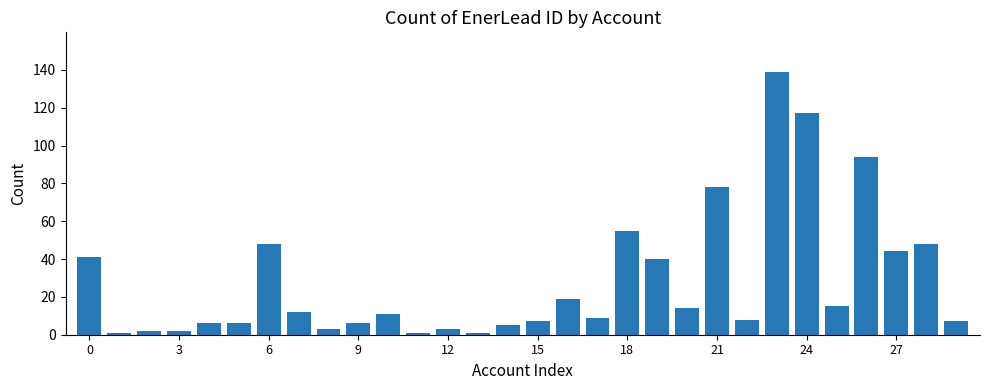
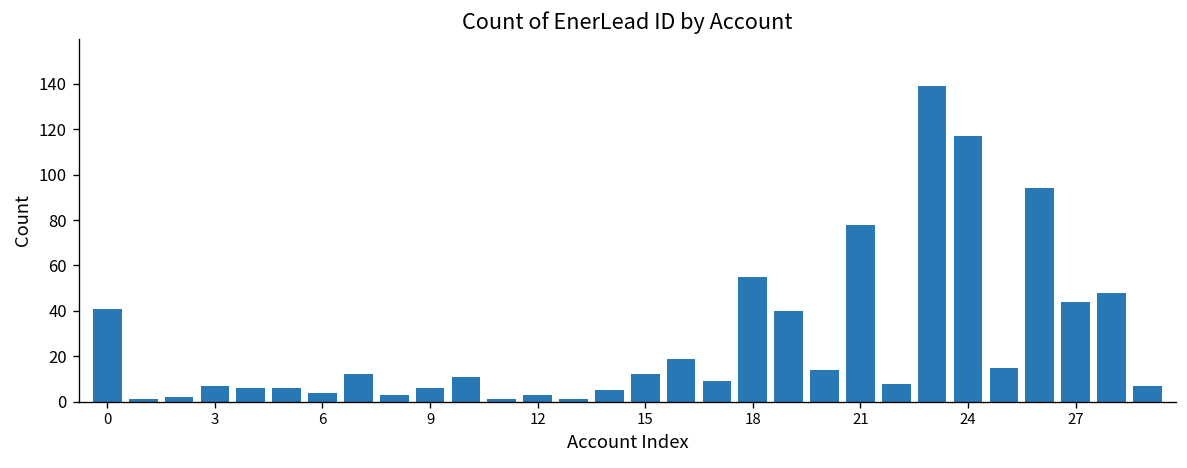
3: 2 -> 7
6: 48 -> 4
15: 7 -> 12
